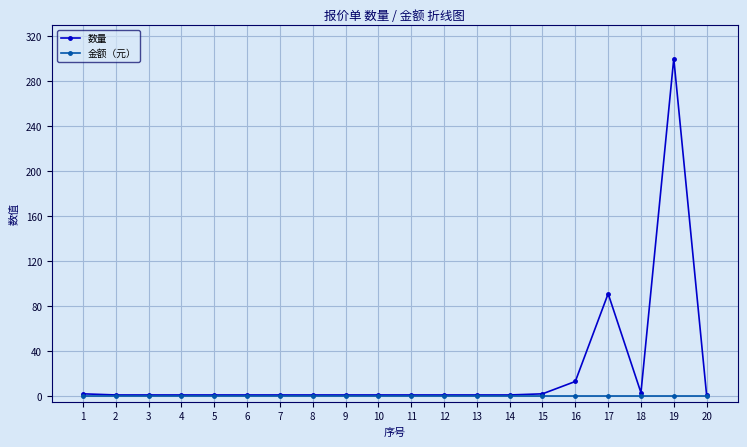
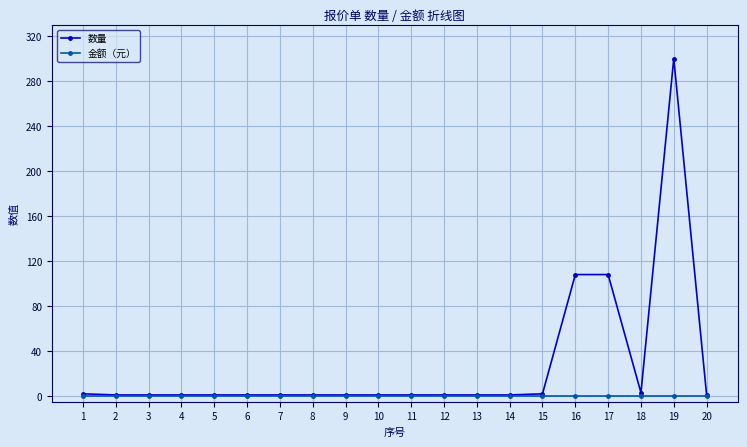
数量, 16: 13 -> 108
数量, 17: 91 -> 108
